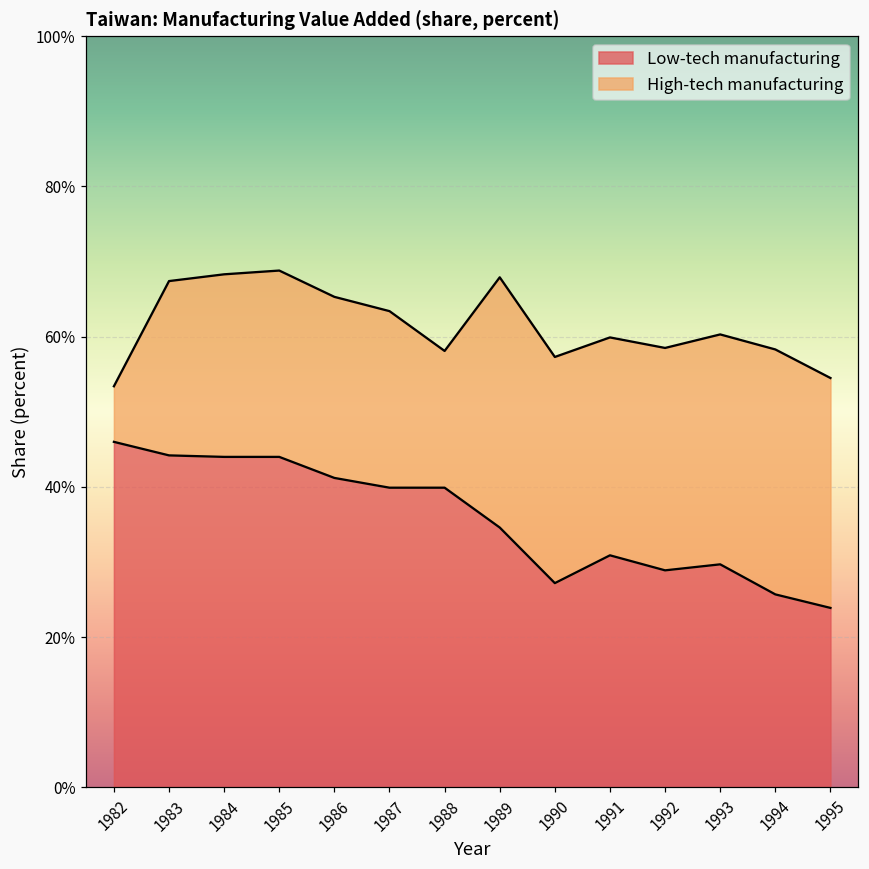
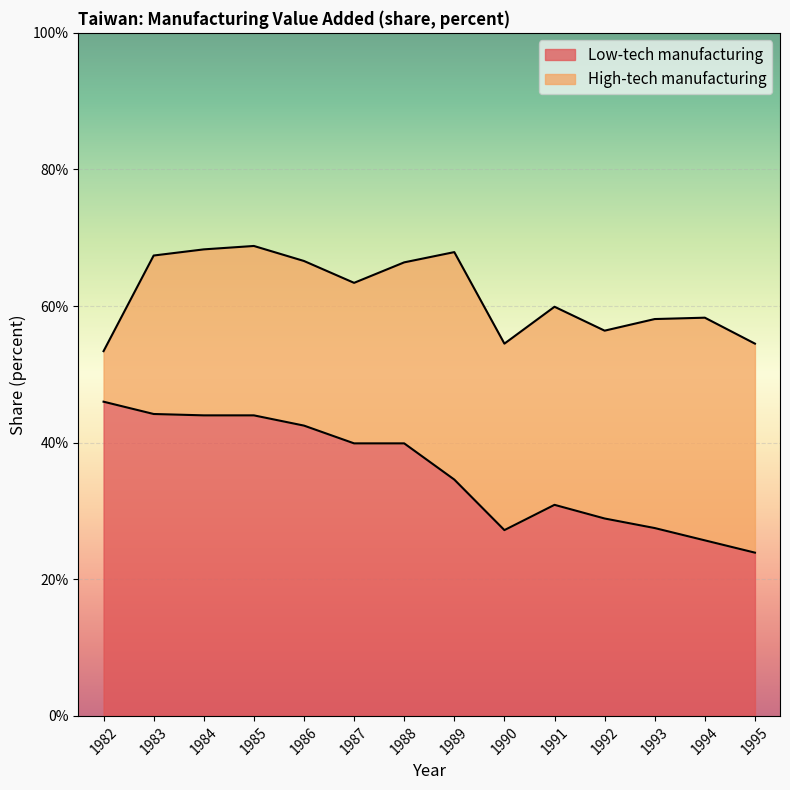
Low-tech manufacturing, 1986: 41% -> 43%
High-tech manufacturing, 1988: 18% -> 27%
High-tech manufacturing, 1990: 30% -> 27%
High-tech manufacturing, 1992: 30% -> 28%
Low-tech manufacturing, 1993: 30% -> 28%
